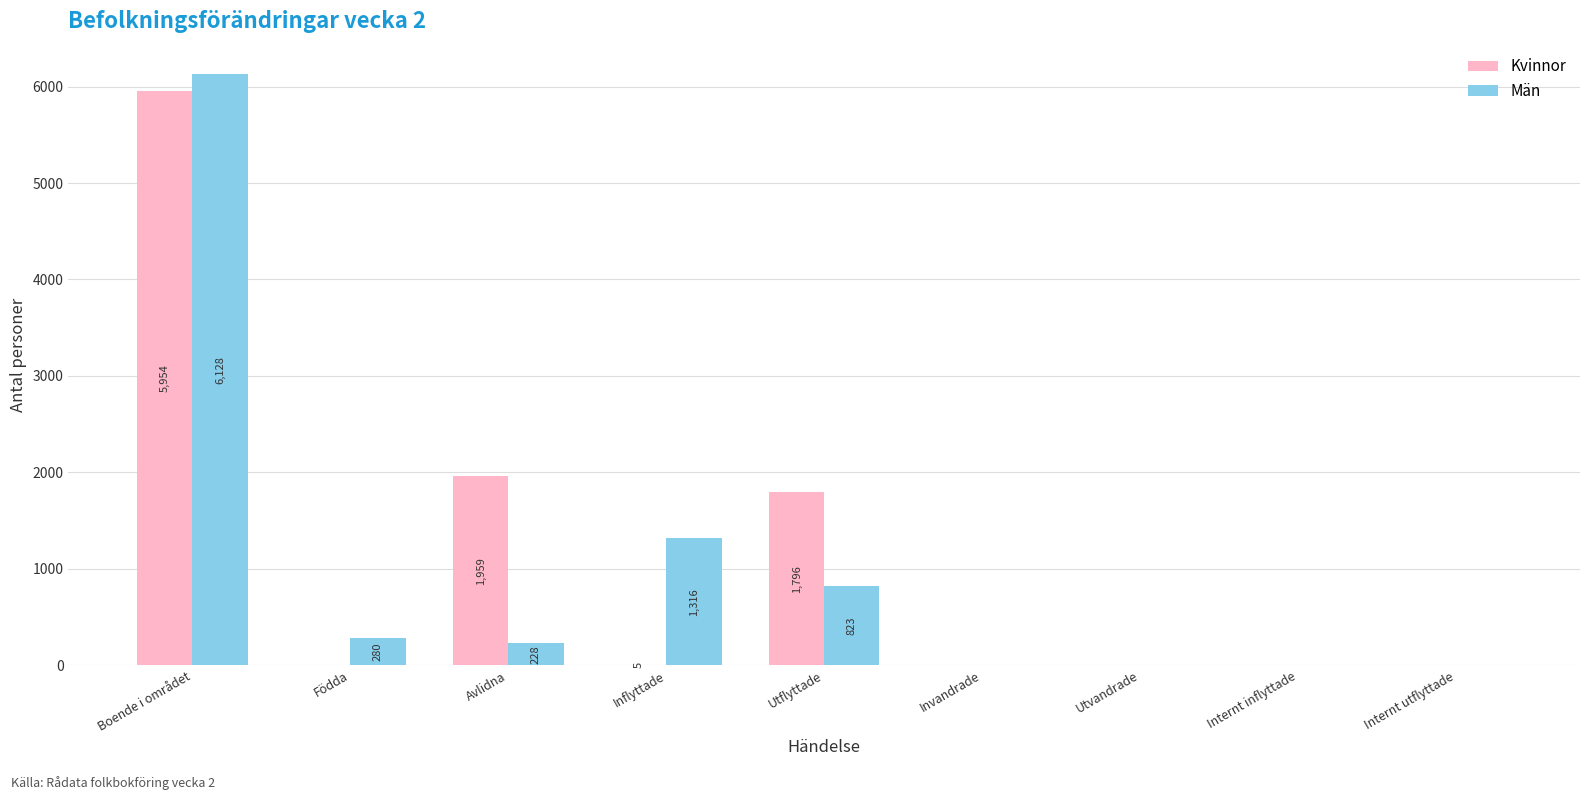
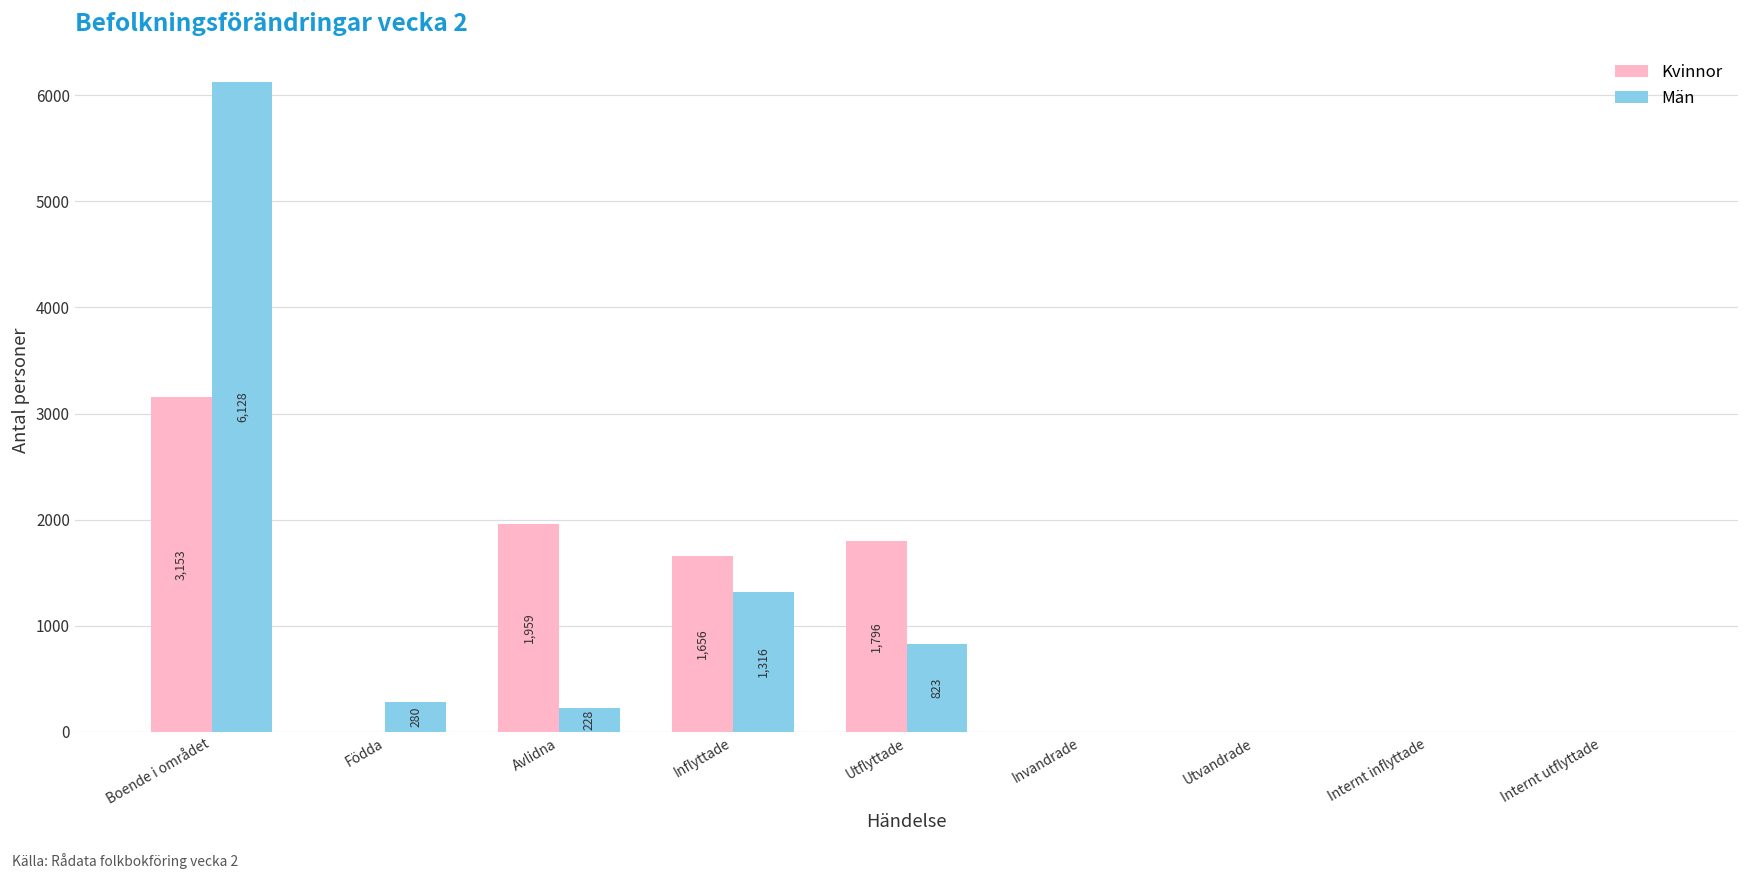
Kvinnor, Boende i området: 5,954 -> 3,153
Kvinnor, Inflyttade: 5 -> 1,656
